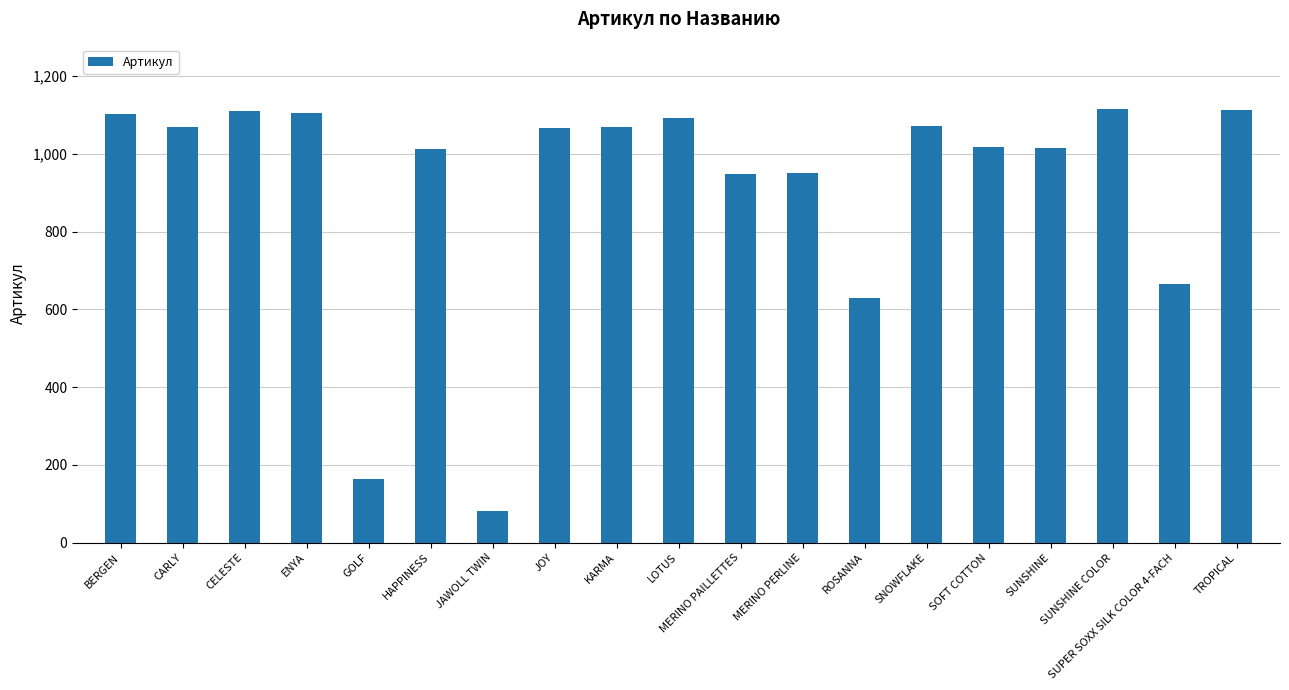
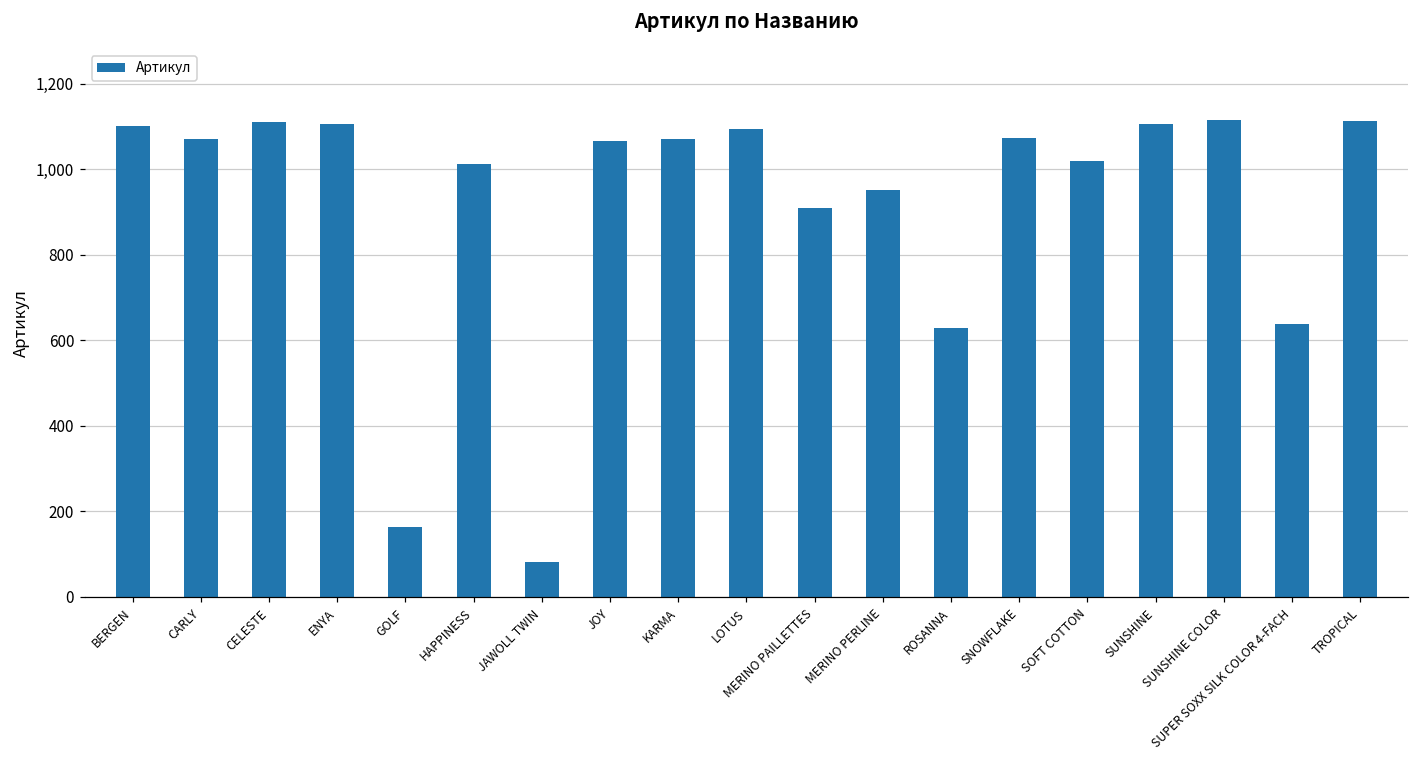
MERINO PAILLETTES: 950 -> 910
SUNSHINE: 1,010 -> 1,110
SUPER SOXX SILK COLOR 4-FACH: 670 -> 640
